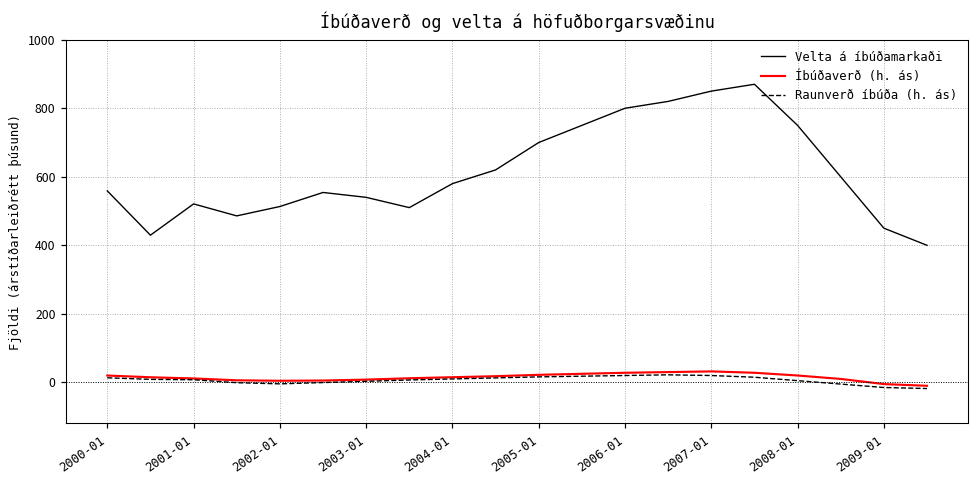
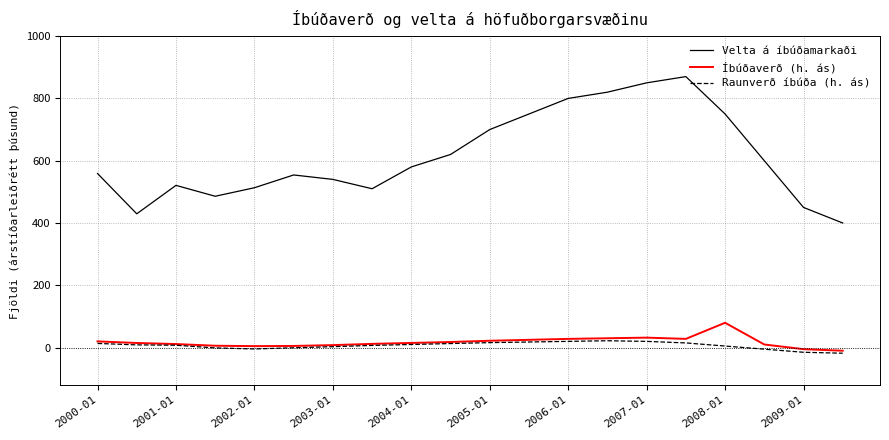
Íbúðaverð (h. ás), 2008-01: 20 -> 80
